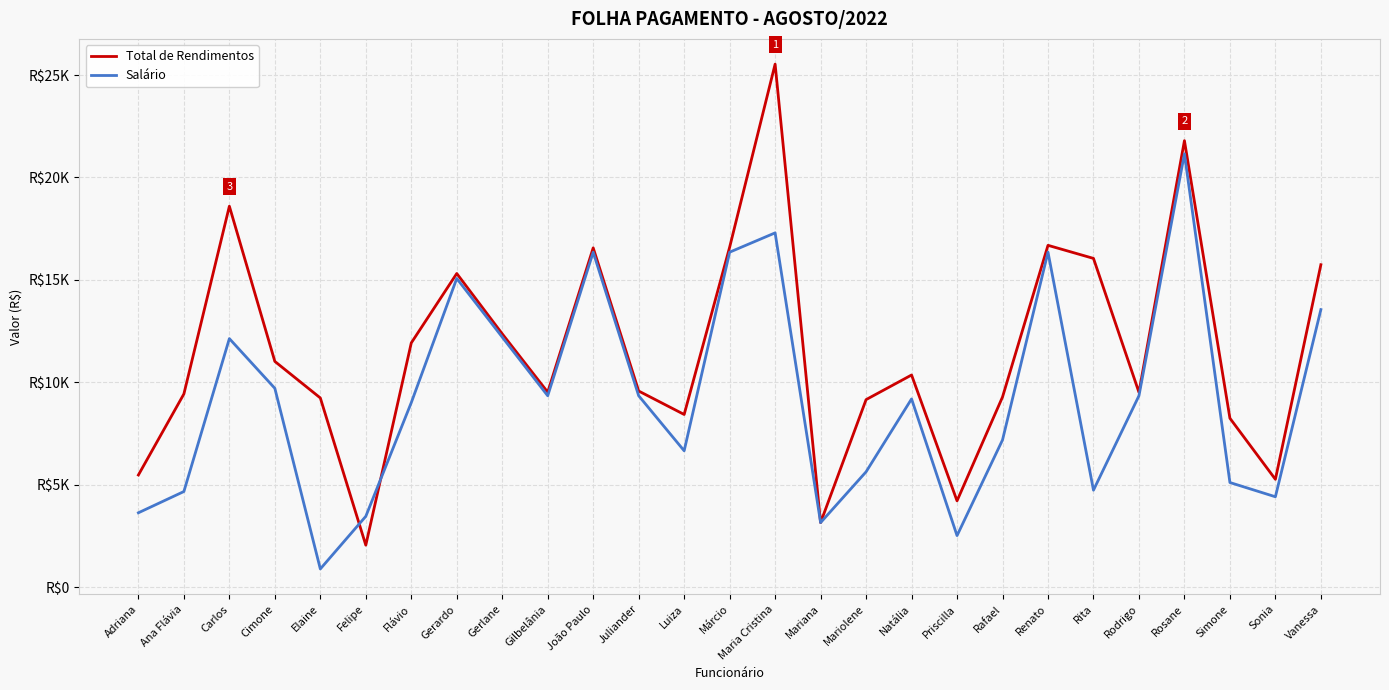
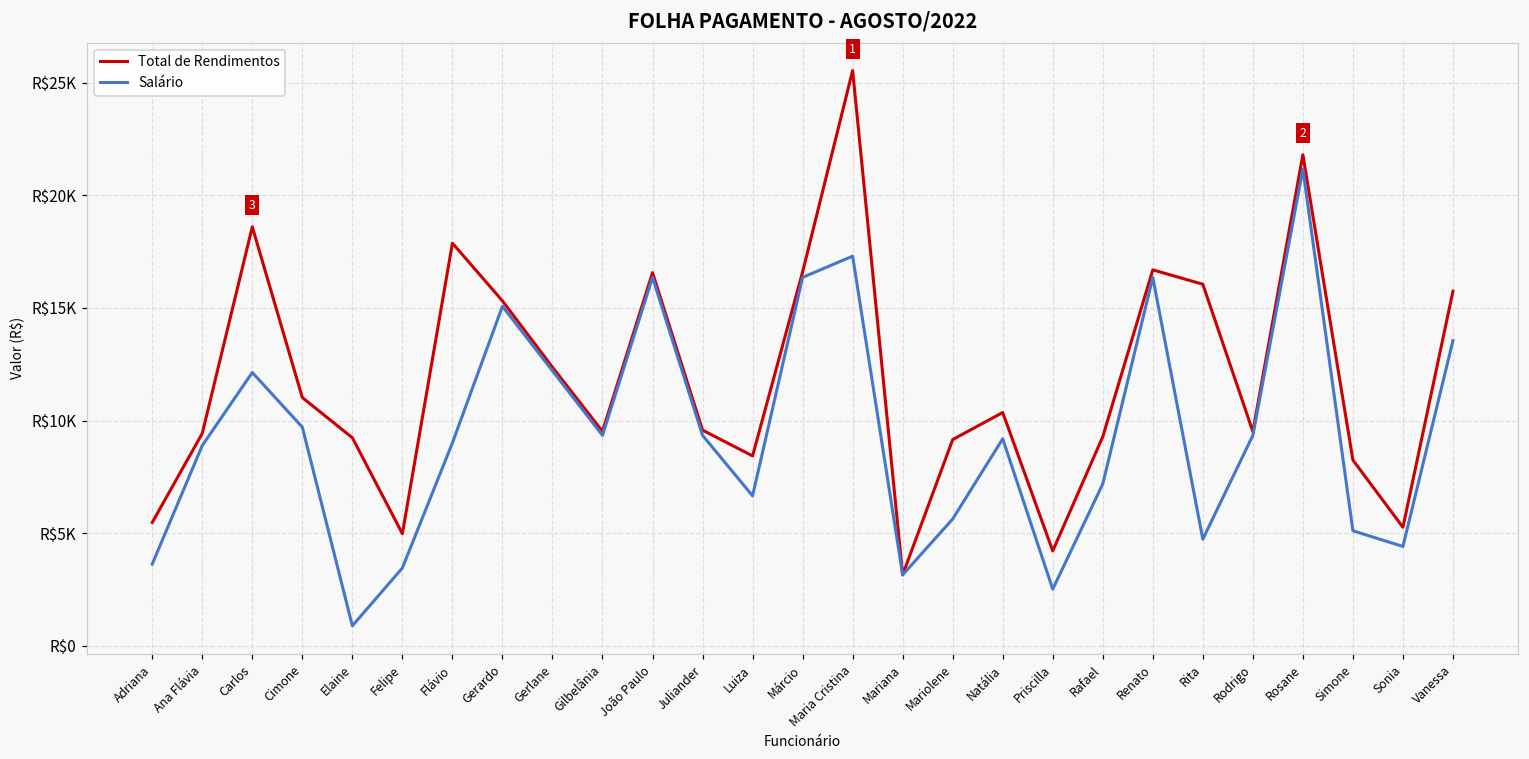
Salário, Ana Flávia: R$4700 -> R$8900
Total de Rendimentos, Felipe: R$2000 -> R$5000
Total de Rendimentos, Flávio: R$11900 -> R$17900
